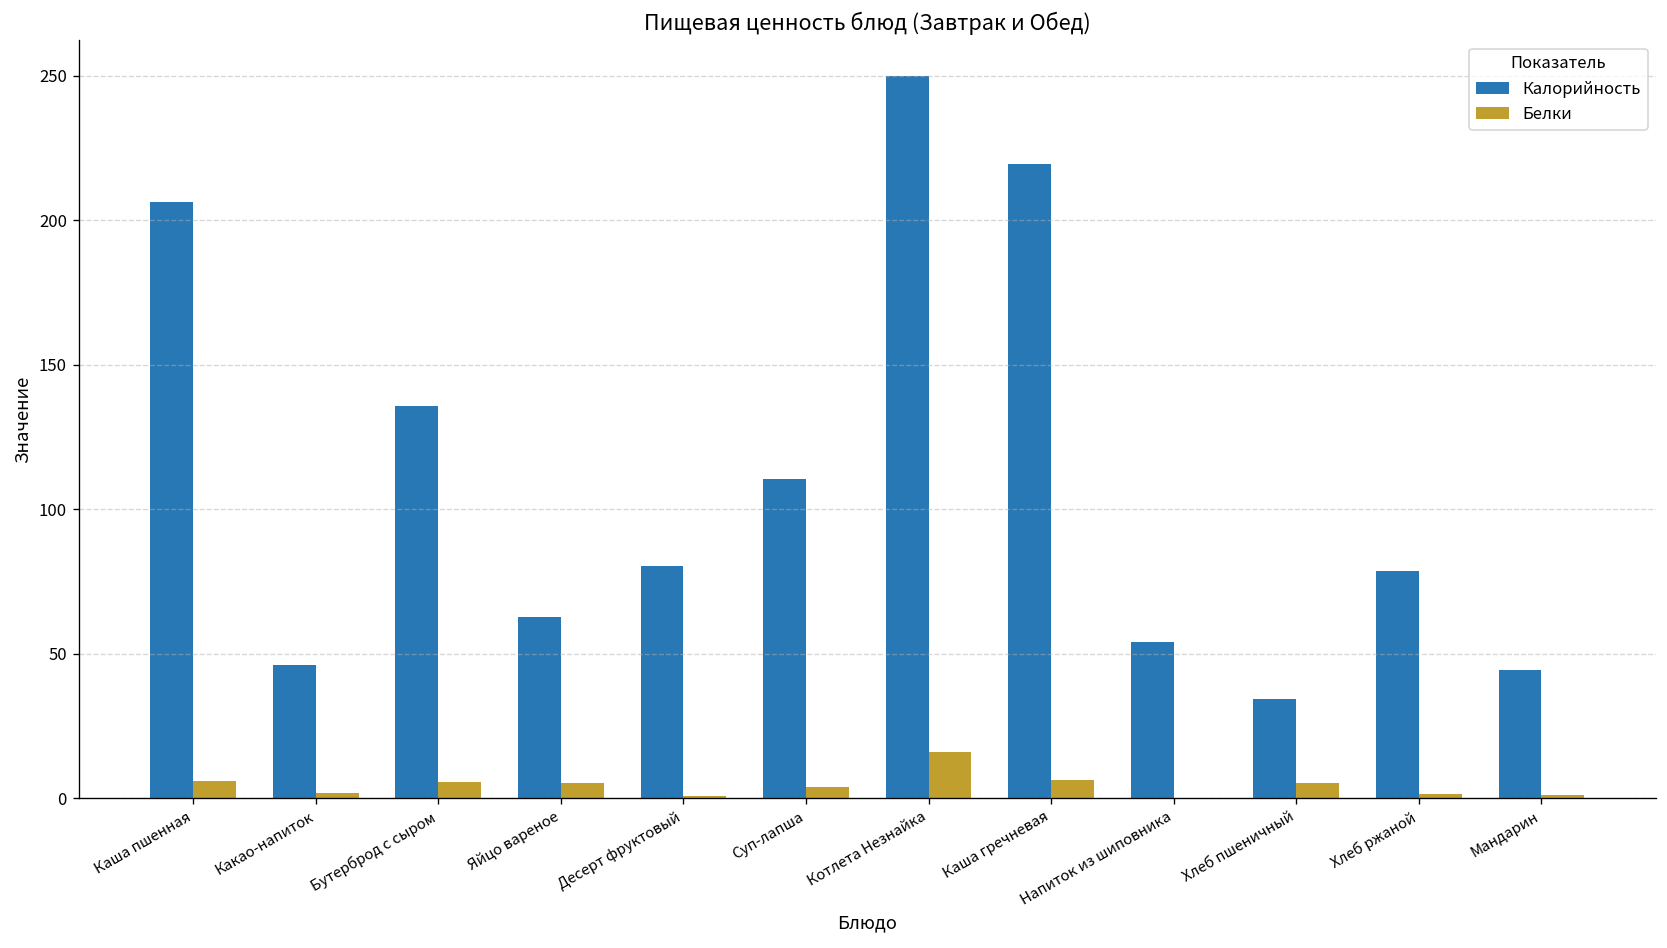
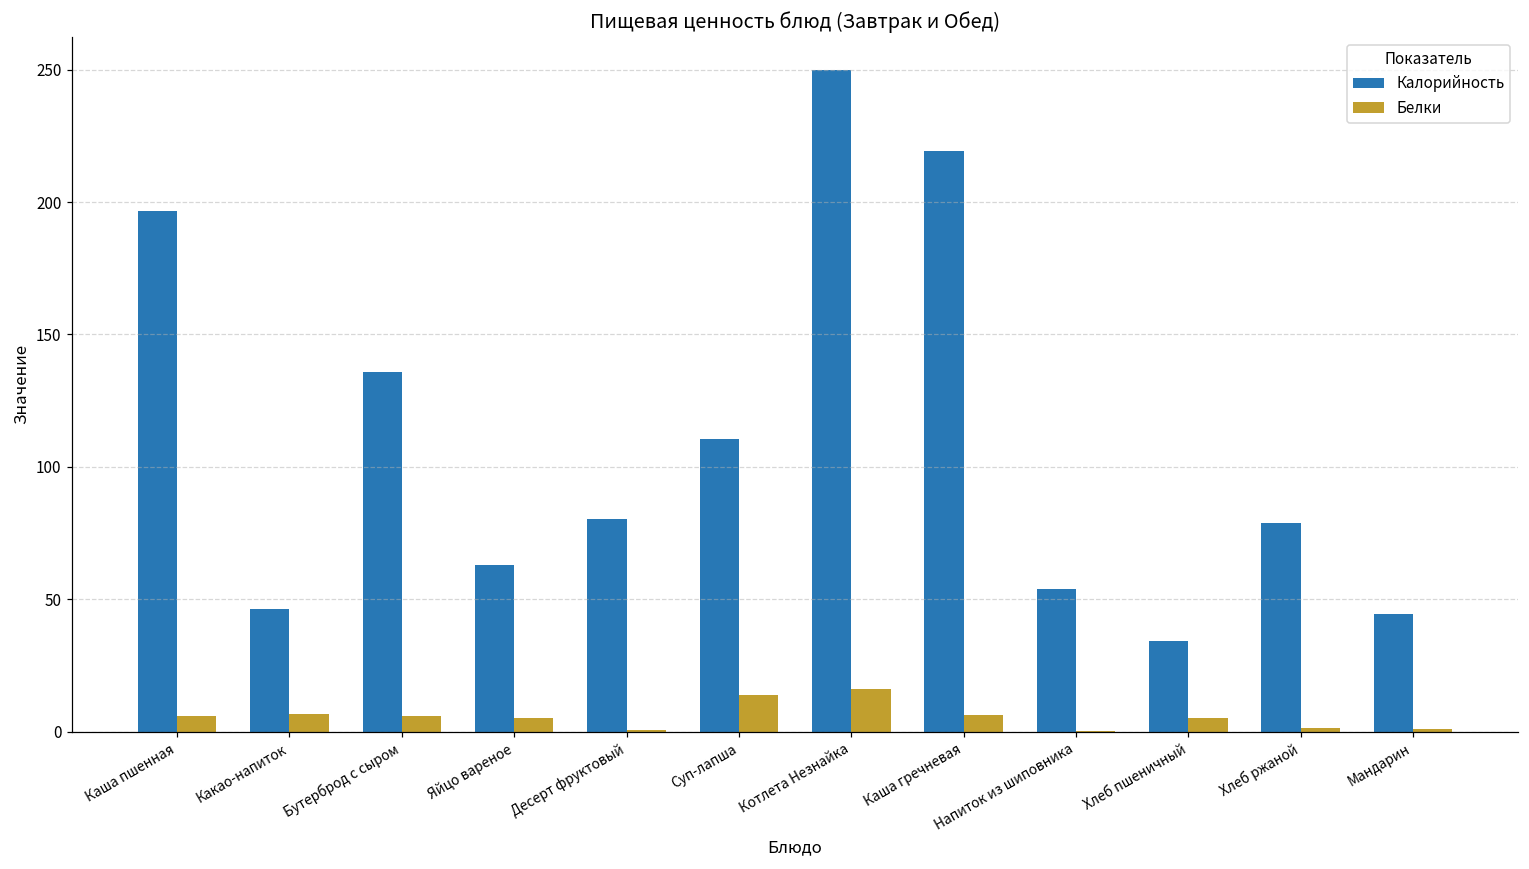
Калорийность, Каша пшенная: 207 -> 197
Белки, Какао-напиток: 2 -> 7
Белки, Суп-лапша: 4 -> 14
